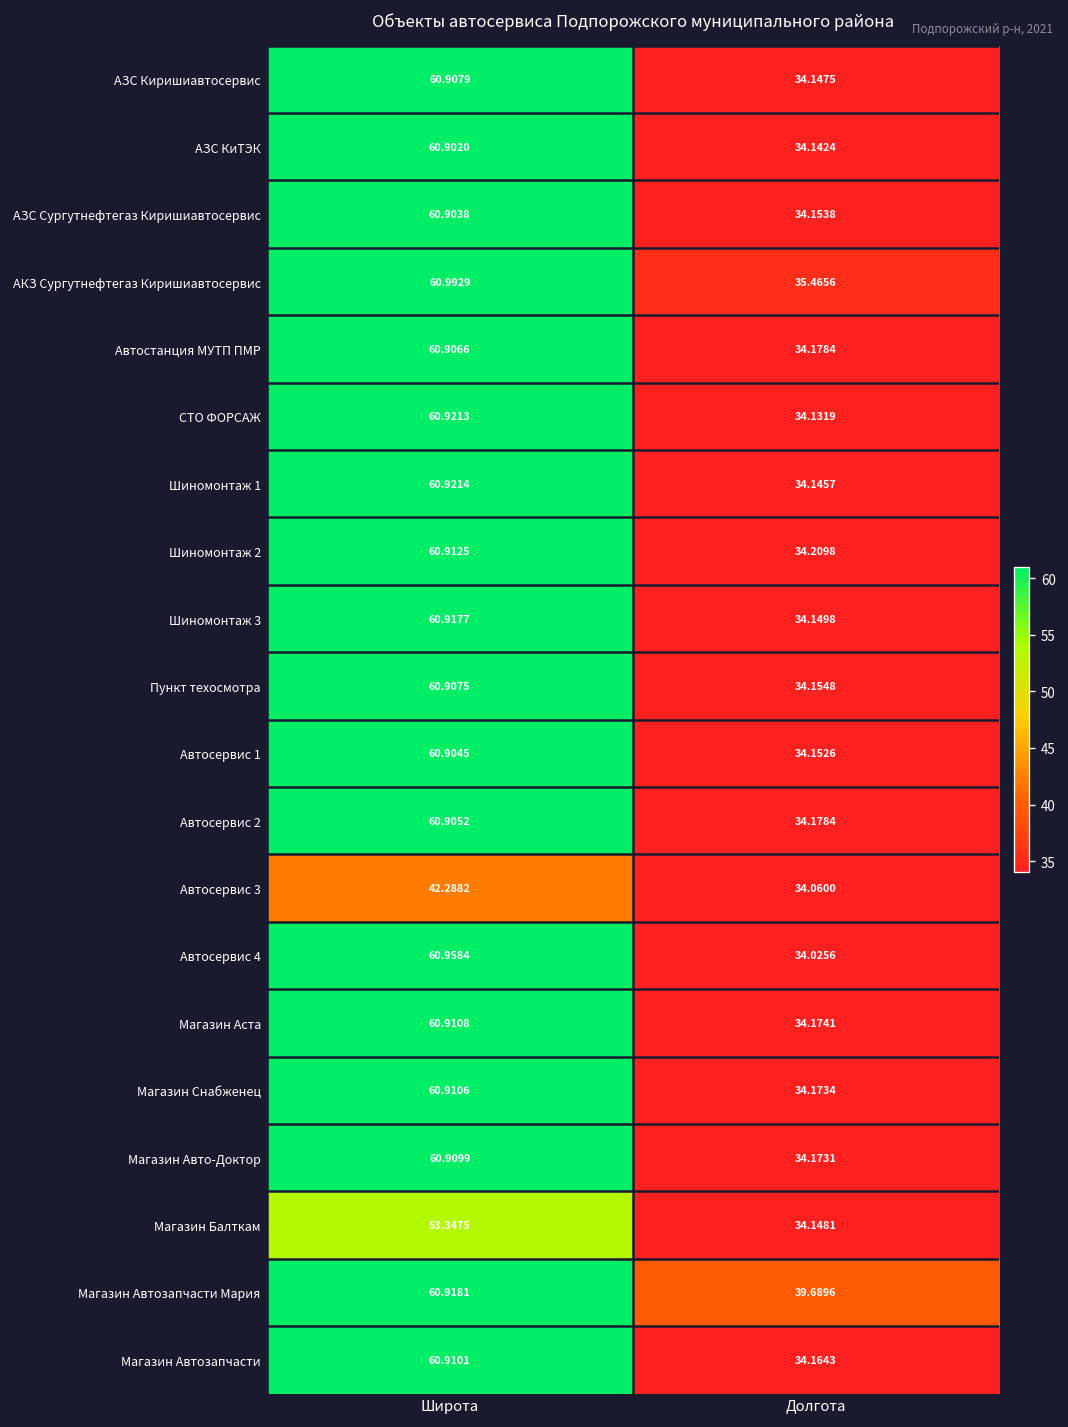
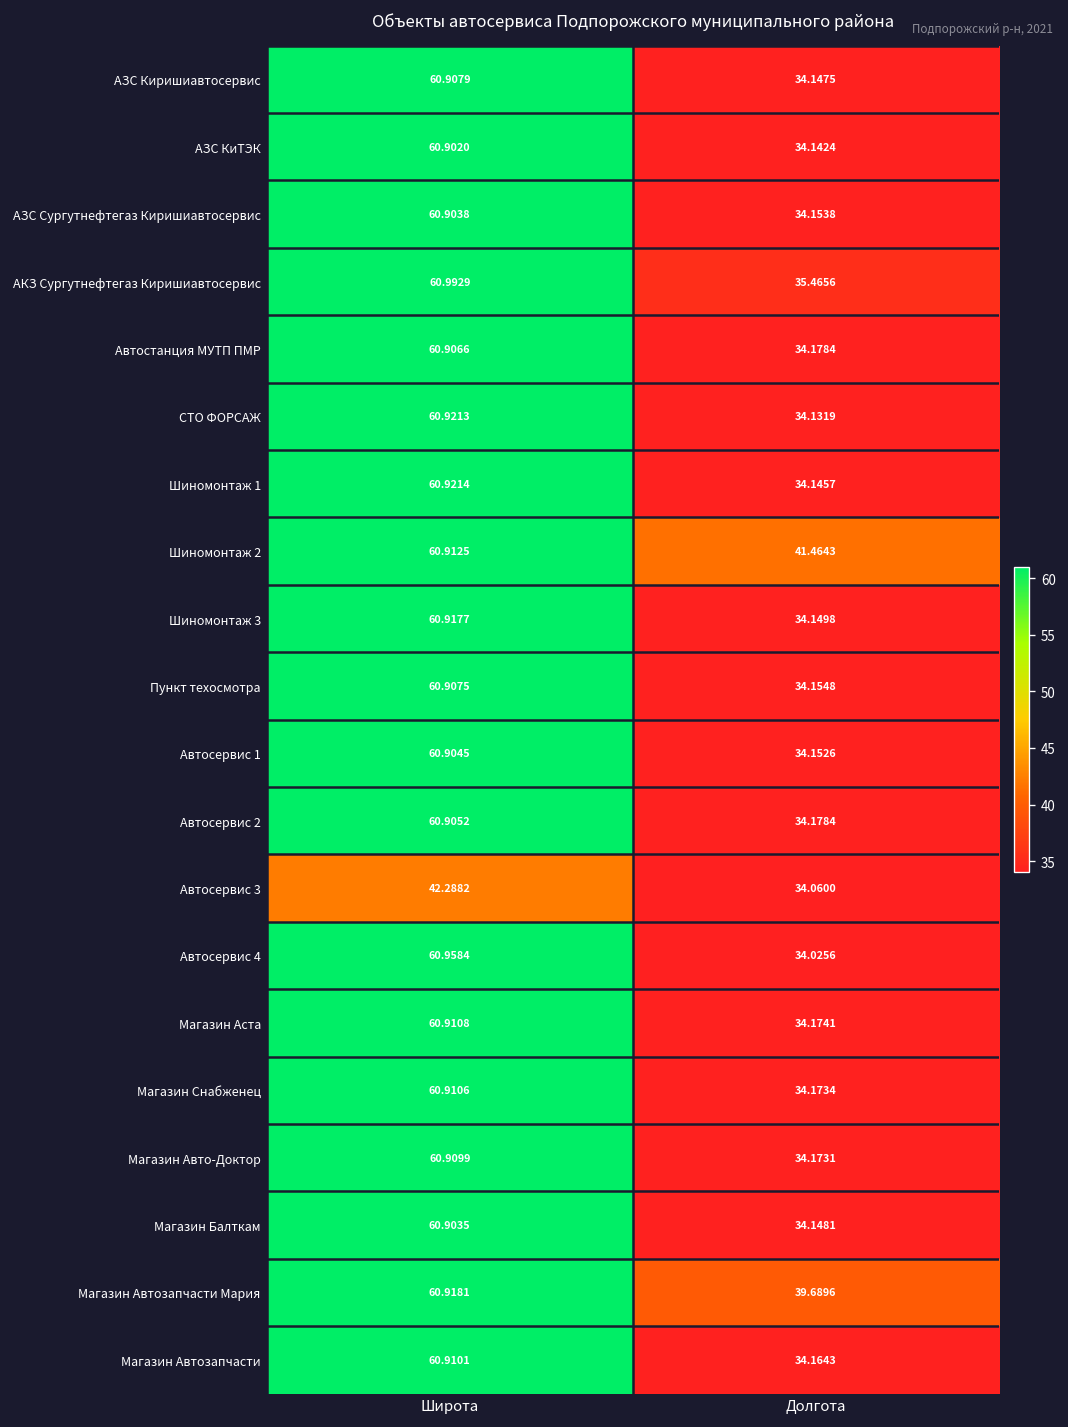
Шиномонтаж 2, Долгота: 34.2098 -> 41.4643
Магазин Балткам, Широта: 53.3475 -> 60.9035
